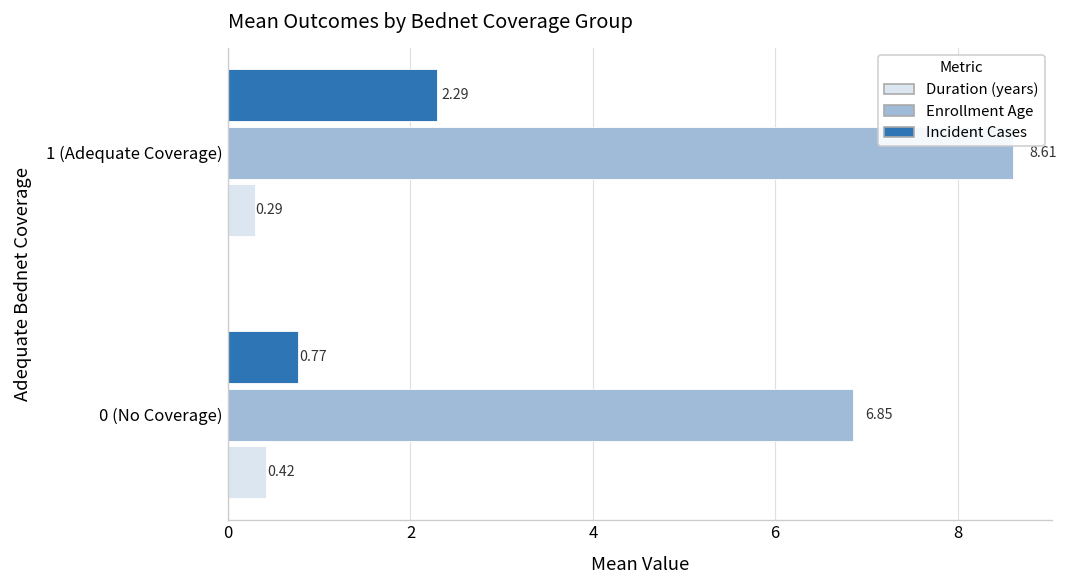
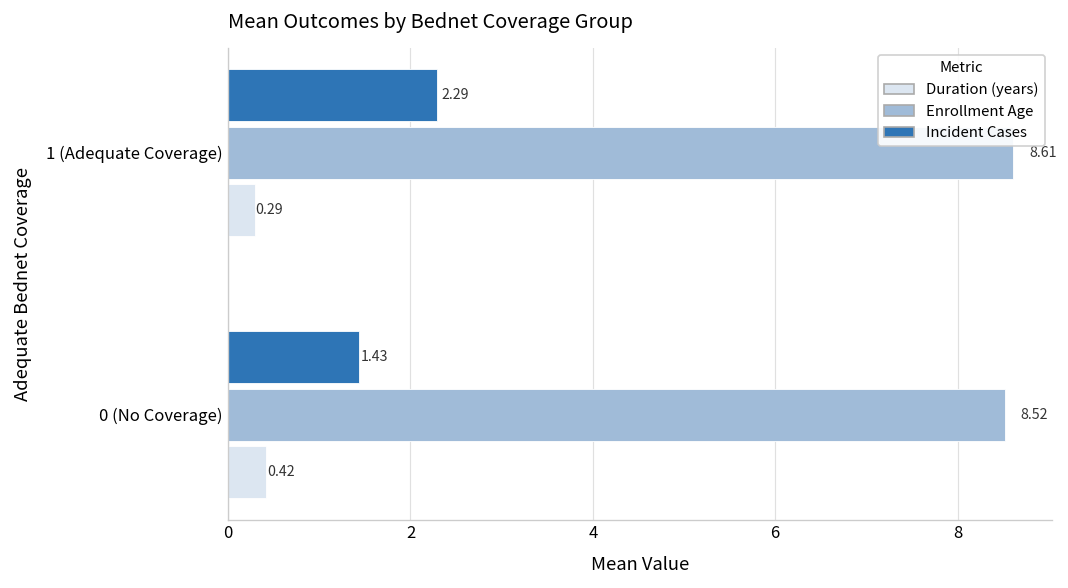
Incident Cases, 0 (No Coverage): 0.77 -> 1.43
Enrollment Age, 0 (No Coverage): 6.85 -> 8.52
